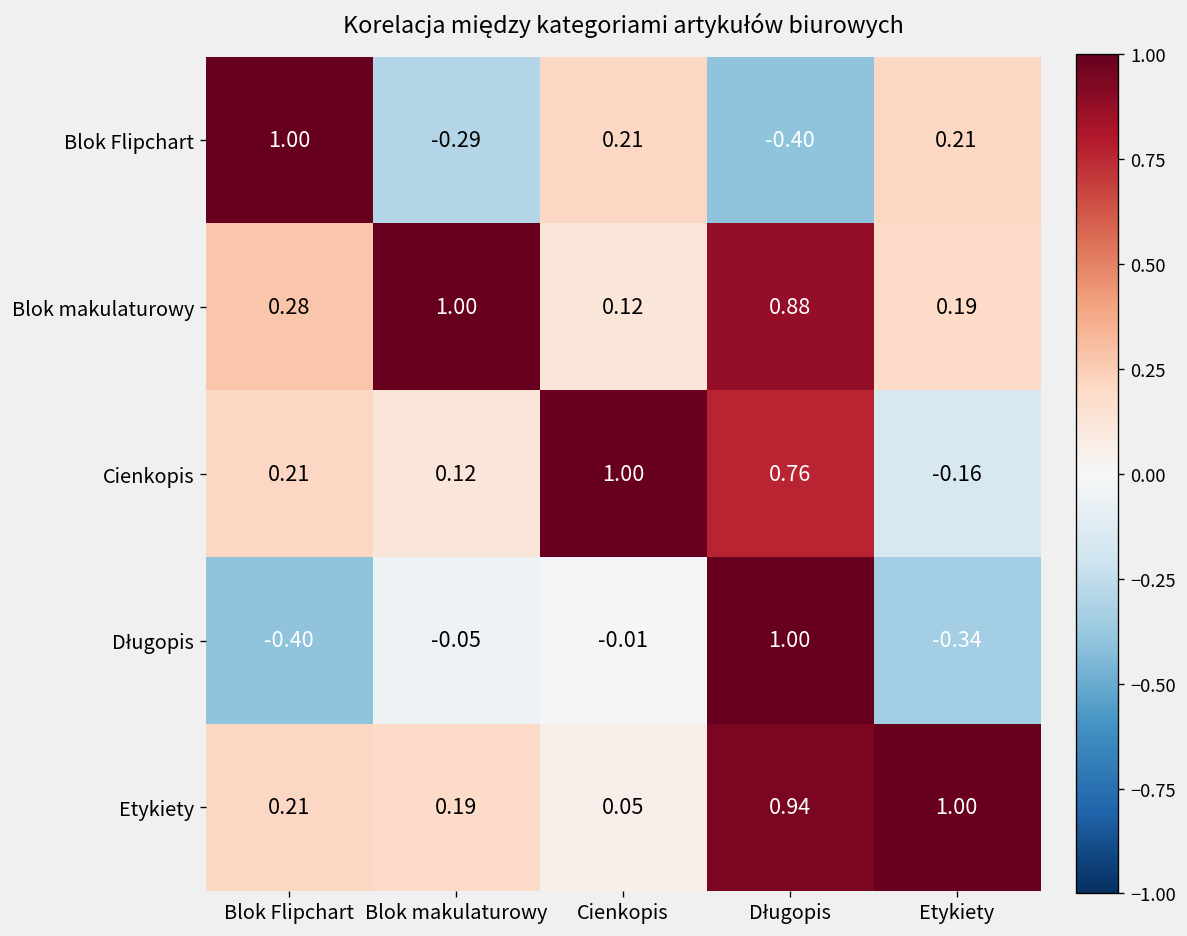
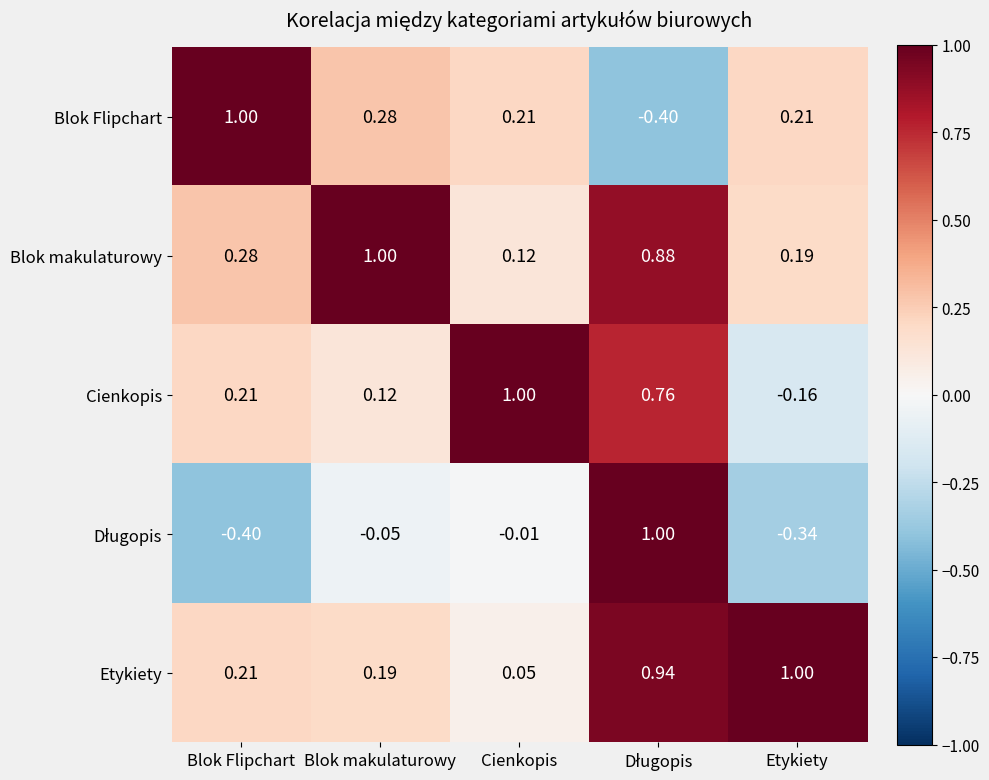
Blok Flipchart, Blok makulaturowy: -0.29 -> 0.28
